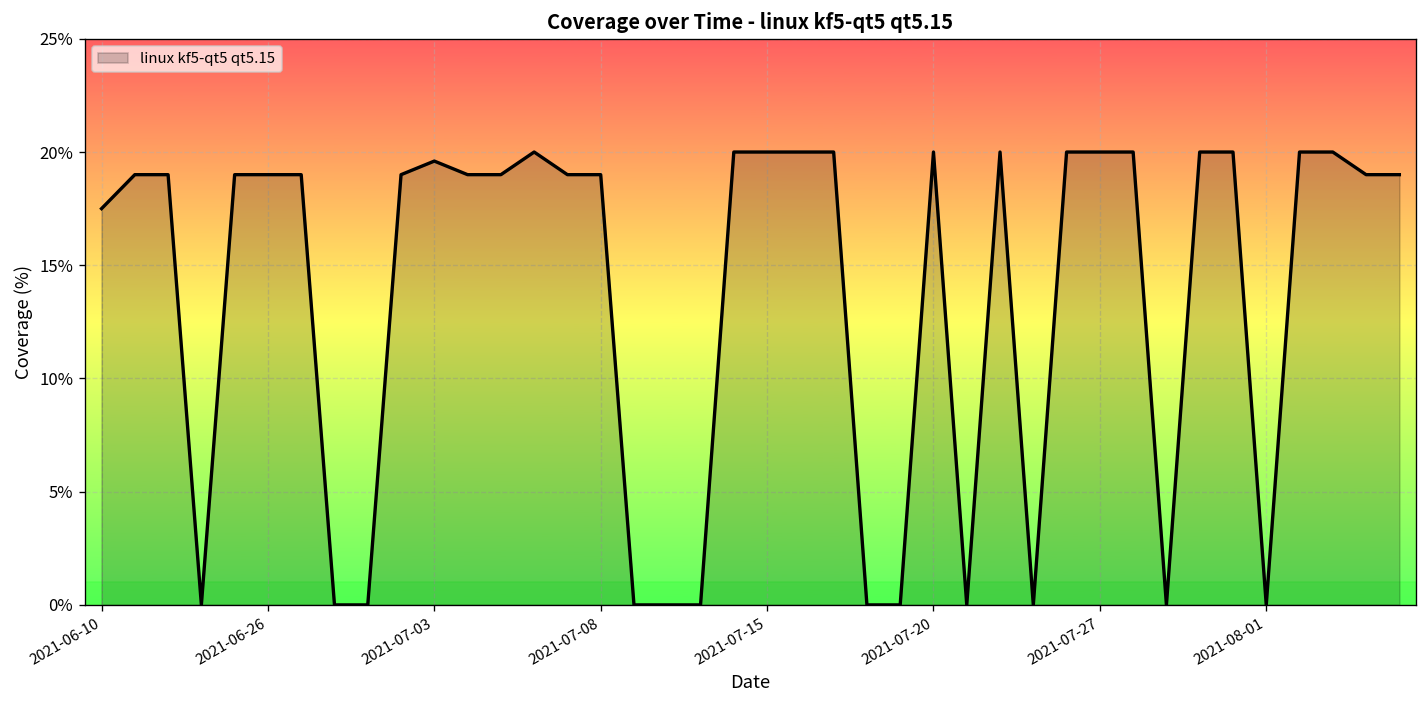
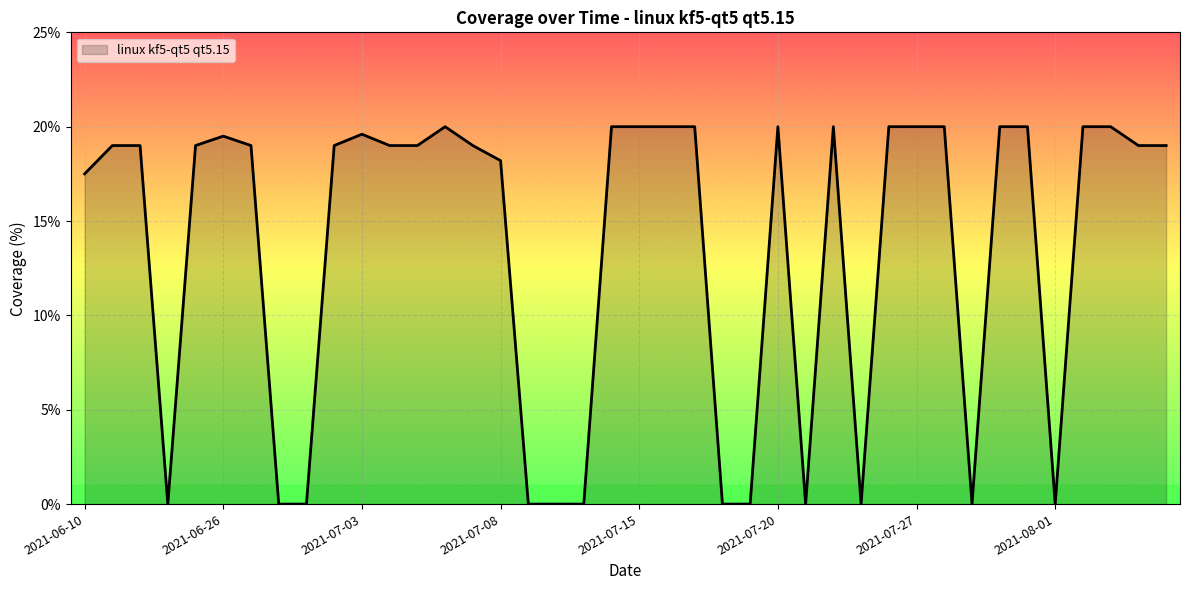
2021-06-26: 19.0% -> 19.5%
2021-07-08: 19.0% -> 18.2%
